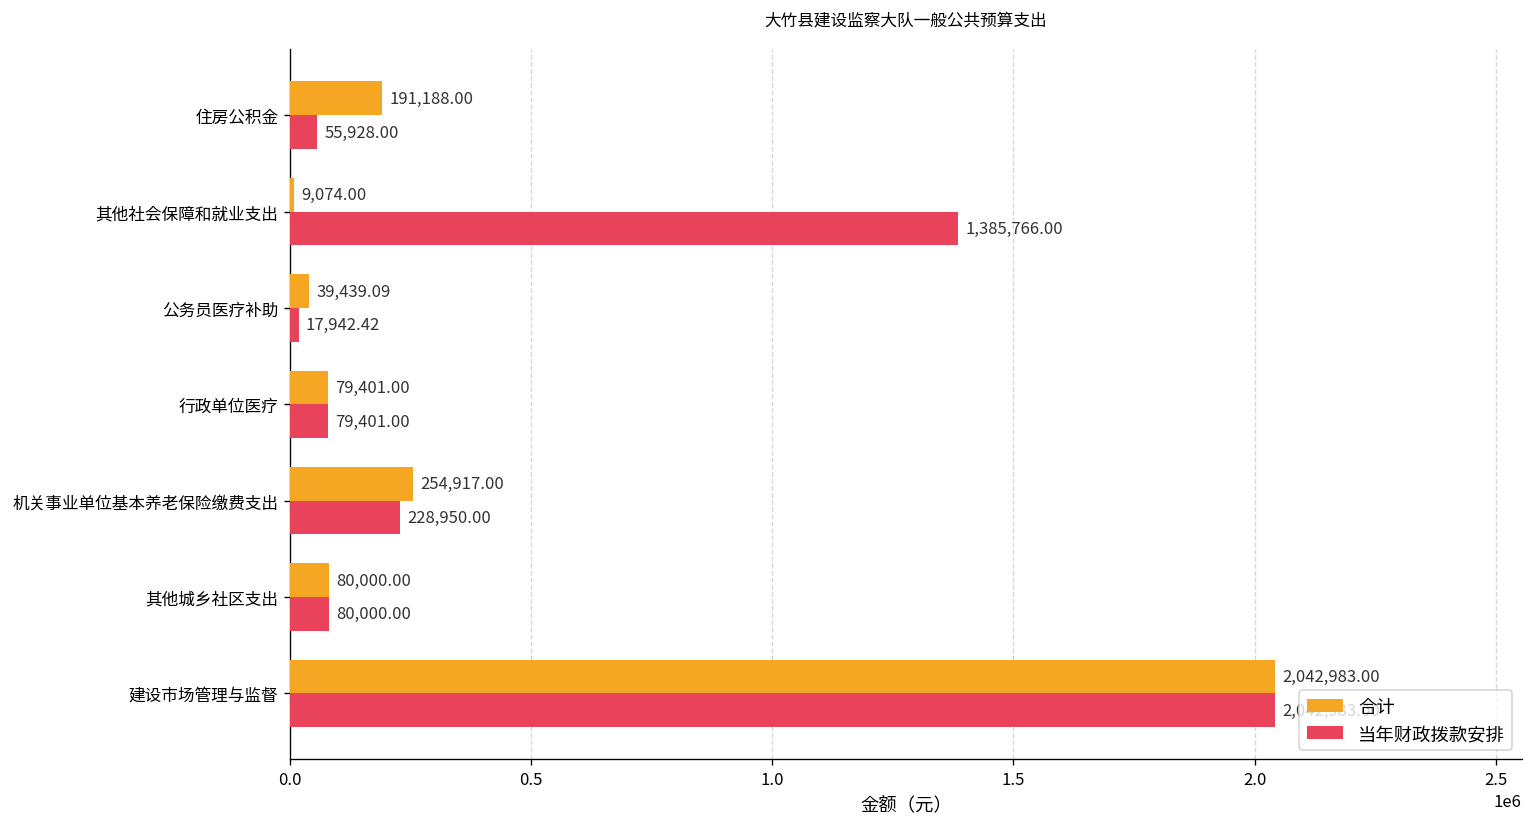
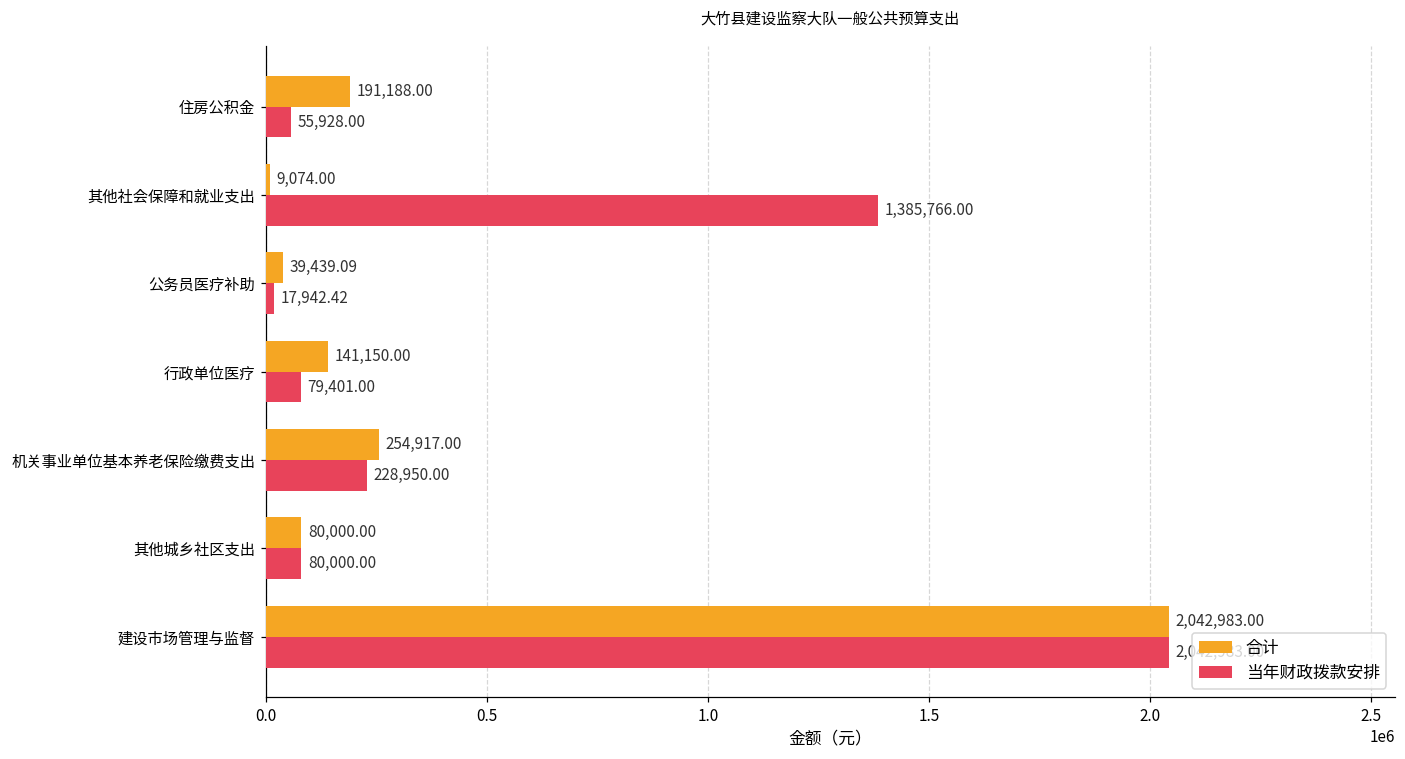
合计, 行政单位医疗: 79,401.00 -> 141,150.00
